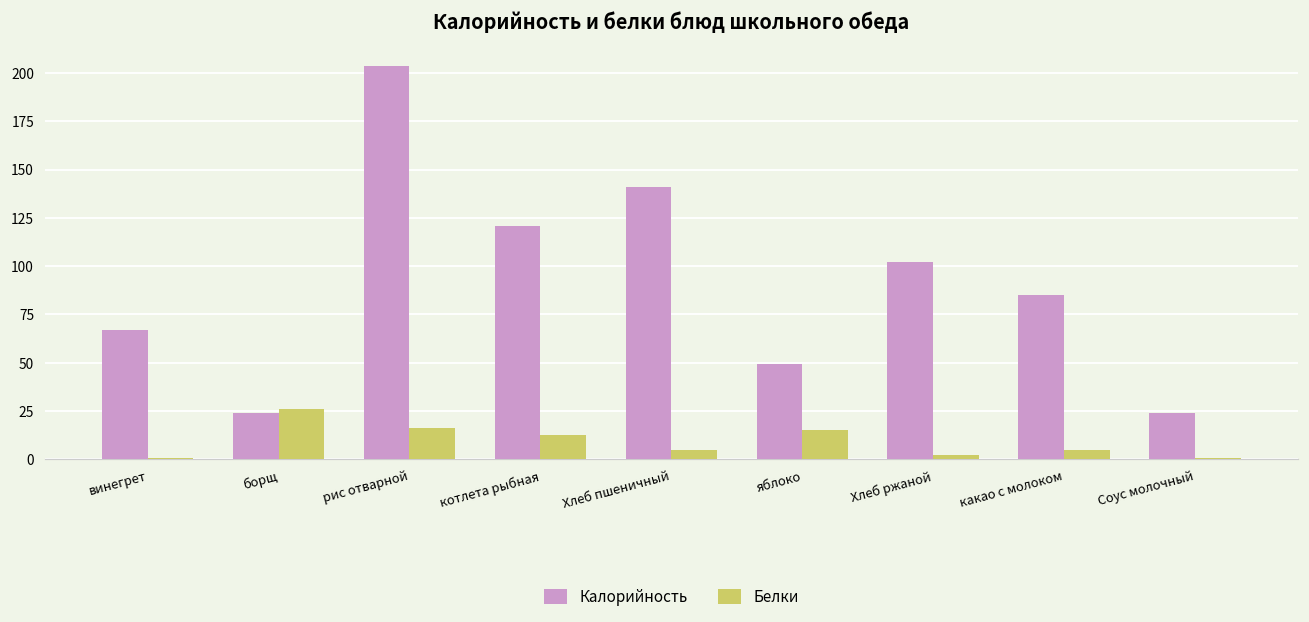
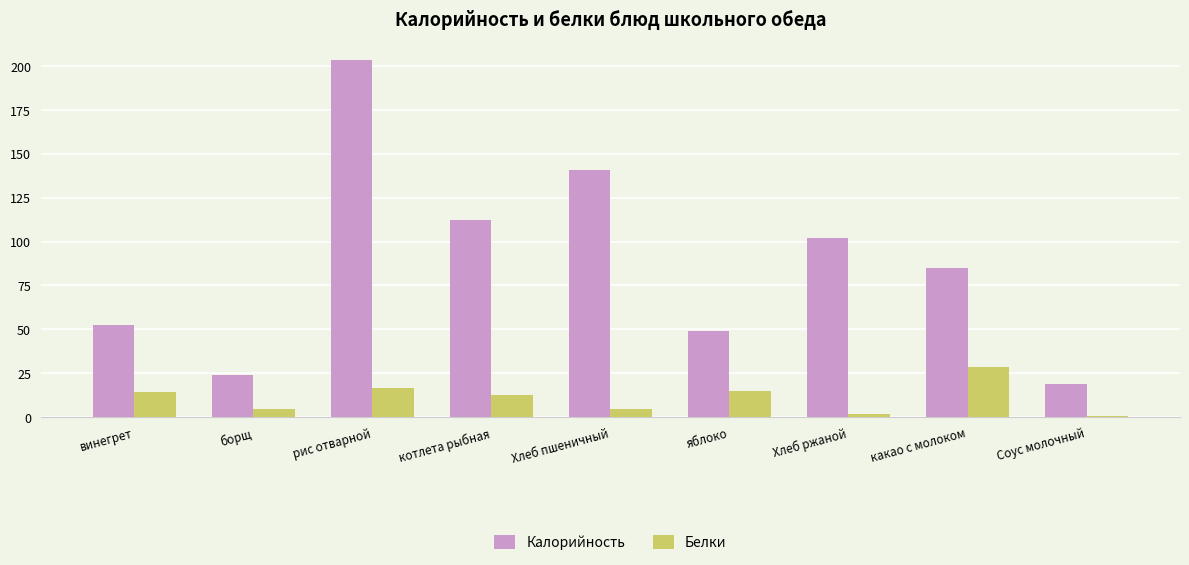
Калорийность, винегрет: 67 -> 52
Белки, винегрет: 1 -> 14
Белки, борщ: 26 -> 5
Калорийность, котлета рыбная: 121 -> 112
Белки, какао с молоком: 5 -> 28
Калорийность, Соус молочный: 24 -> 19
